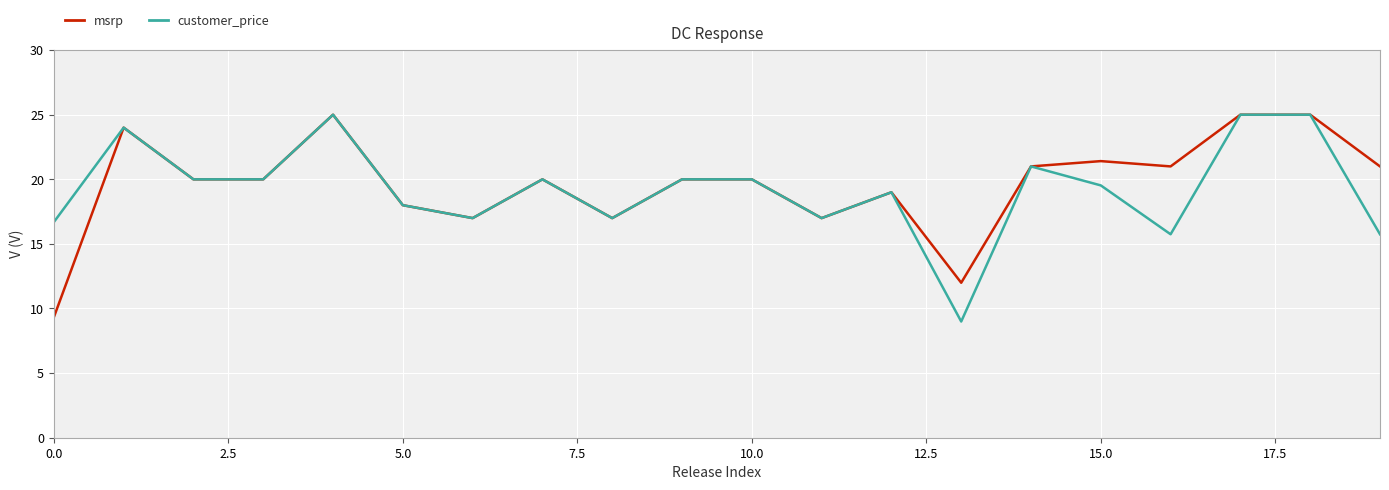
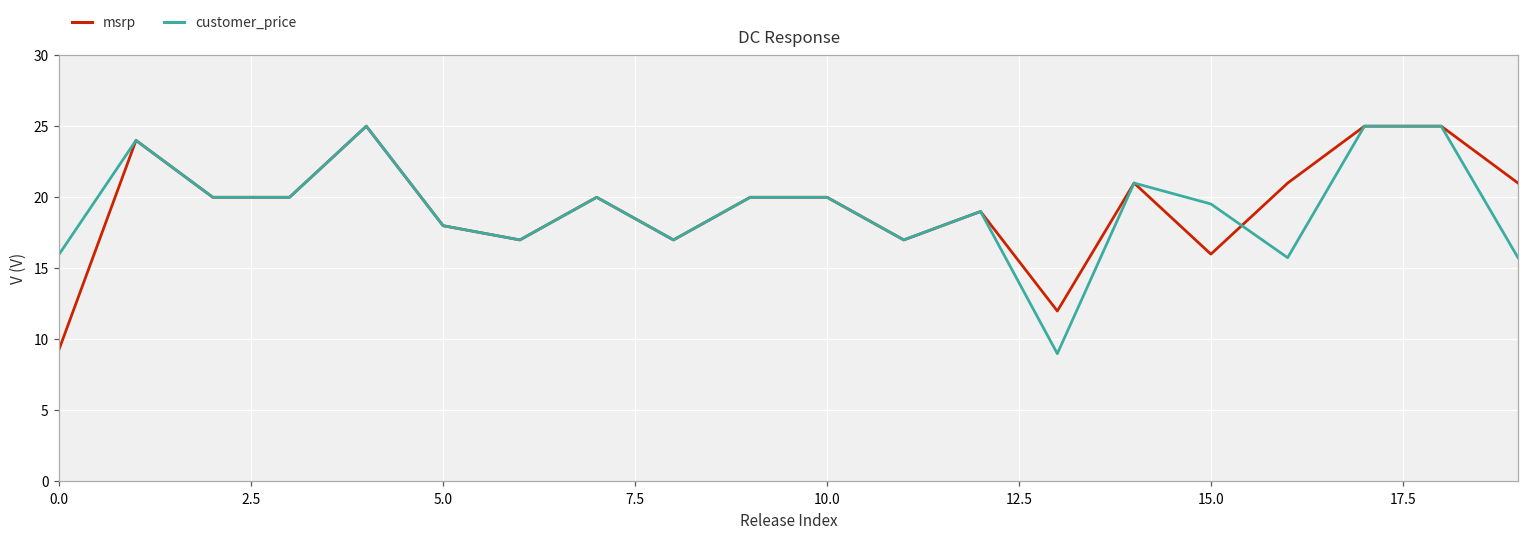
customer_price, 0.0: 16.7 -> 16.0
msrp, 15.0: 21.4 -> 16.0
